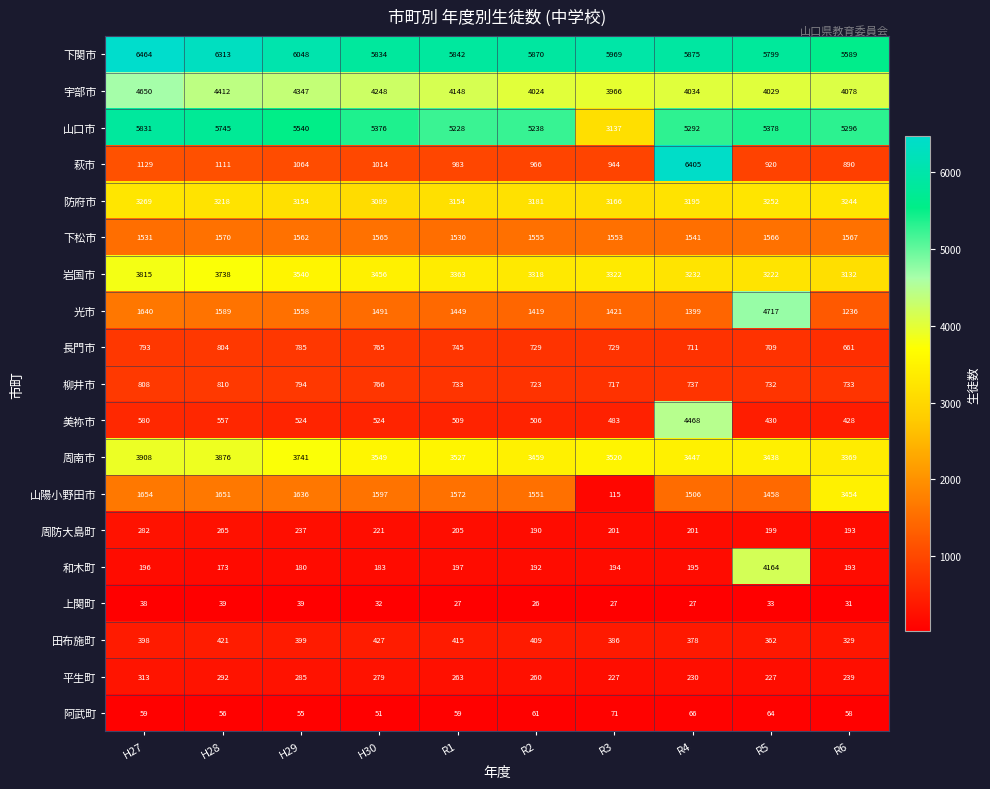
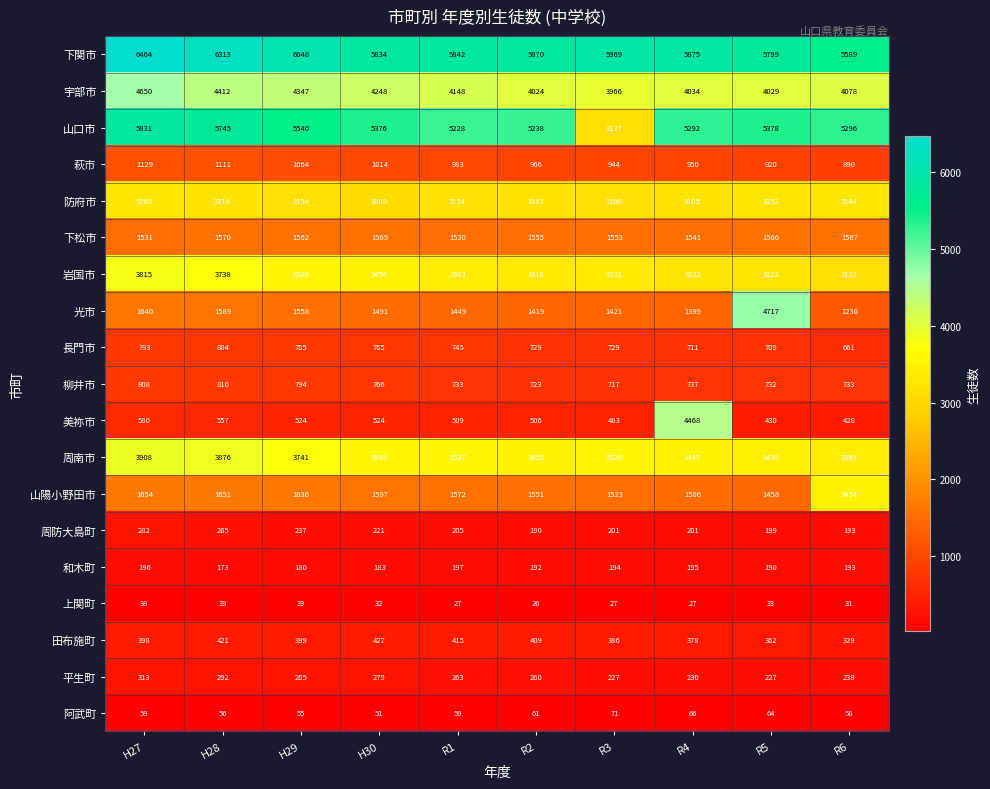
萩市, R4: 6405 -> 950
山陽小野田市, R3: 115 -> 1523
和木町, R5: 4164 -> 190
